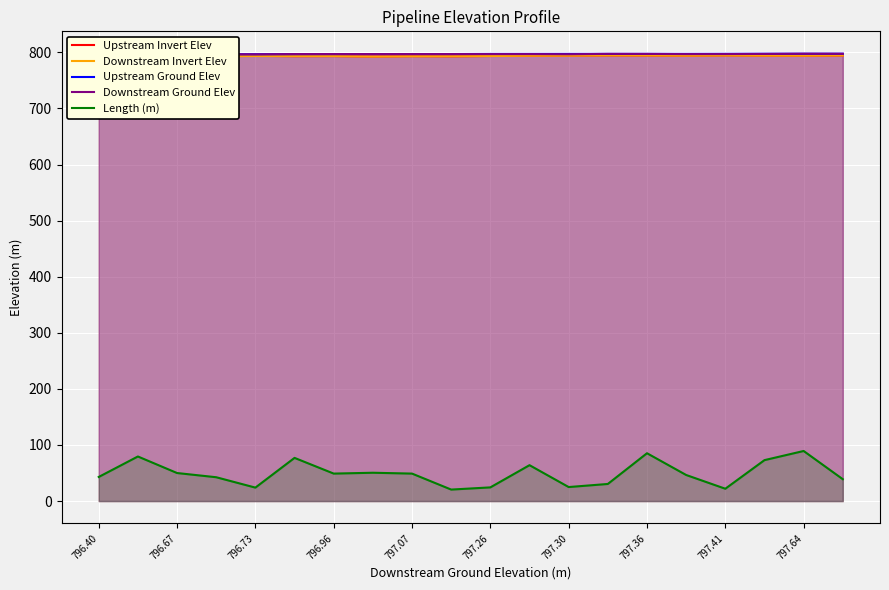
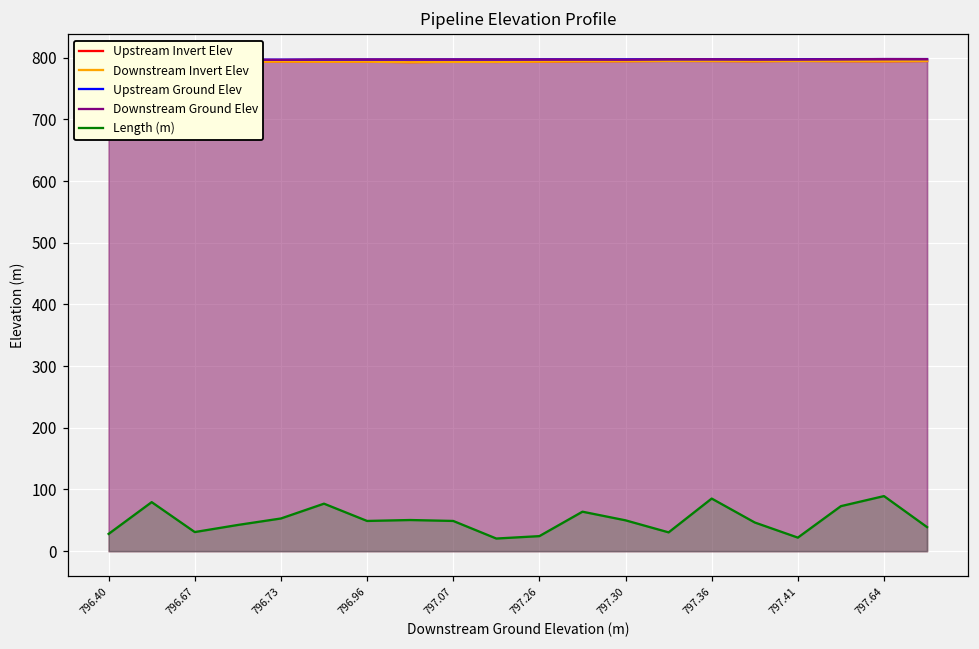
Length (m), 796.40: 40 -> 30
Length (m), 796.67: 50 -> 30
Length (m), 796.73: 20 -> 50
Length (m), 797.30: 30 -> 50
